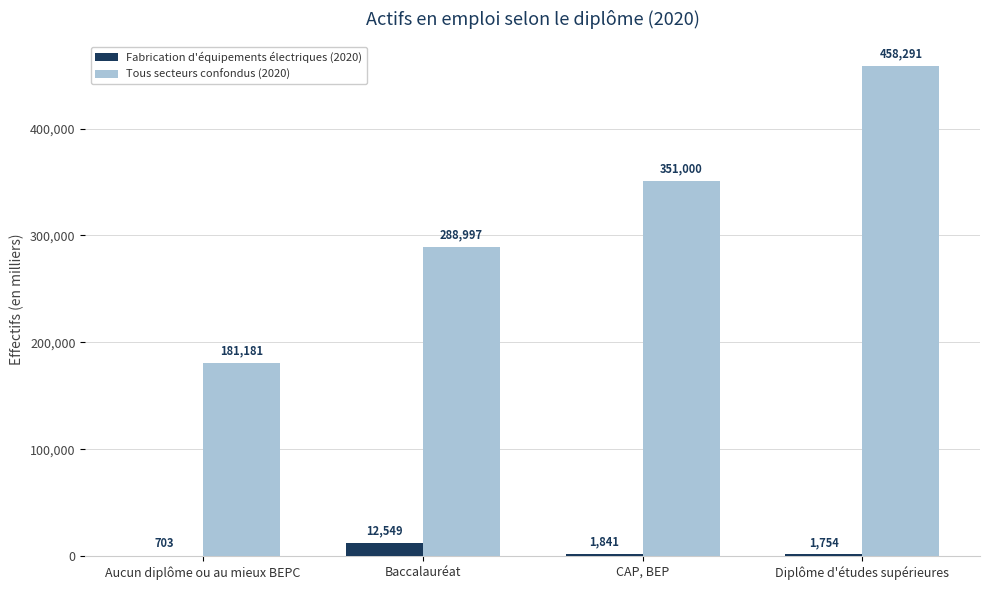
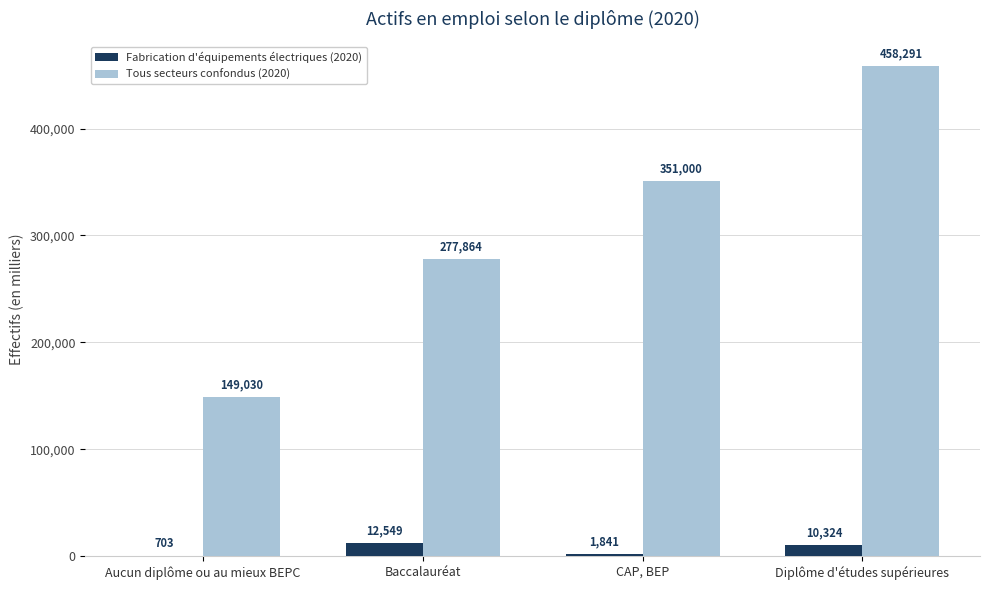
Tous secteurs confondus (2020), Aucun diplôme ou au mieux BEPC: 181,181 -> 149,030
Tous secteurs confondus (2020), Baccalauréat: 288,997 -> 277,864
Fabrication d'équipements électriques (2020), Diplôme d'études supérieures: 1,754 -> 10,324
